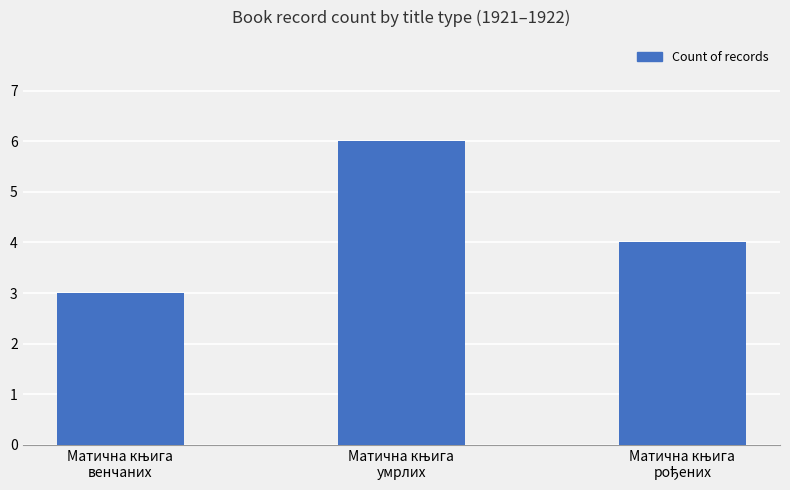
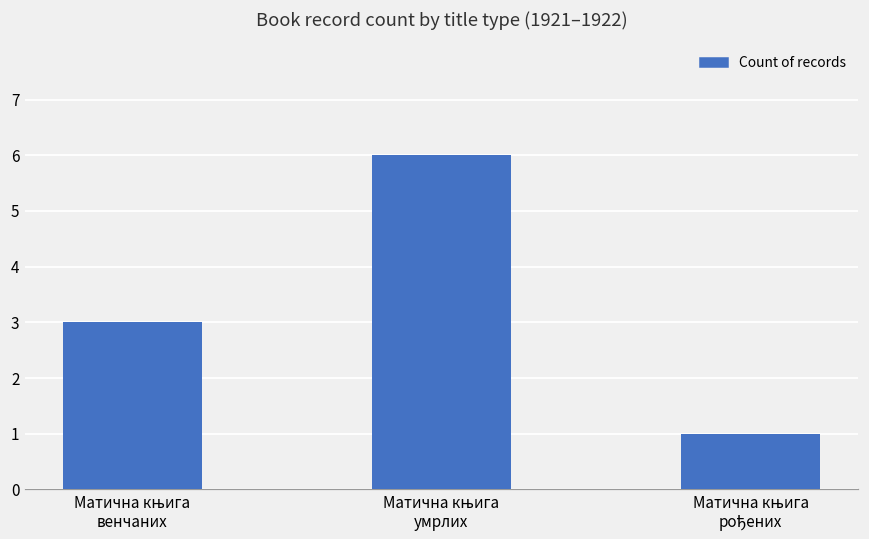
Матична књига рођених: 4 -> 1
